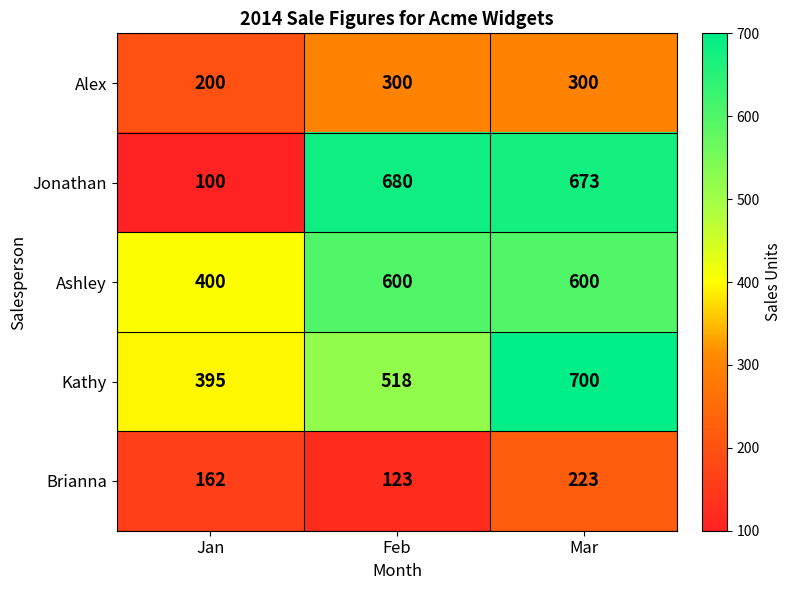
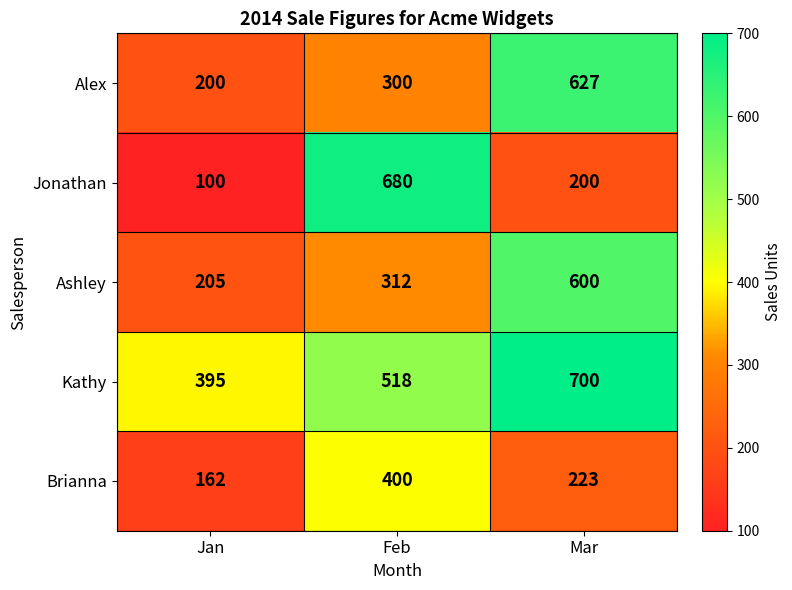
Alex, Mar: 300 -> 627
Jonathan, Mar: 673 -> 200
Ashley, Jan: 400 -> 205
Ashley, Feb: 600 -> 312
Brianna, Feb: 123 -> 400
